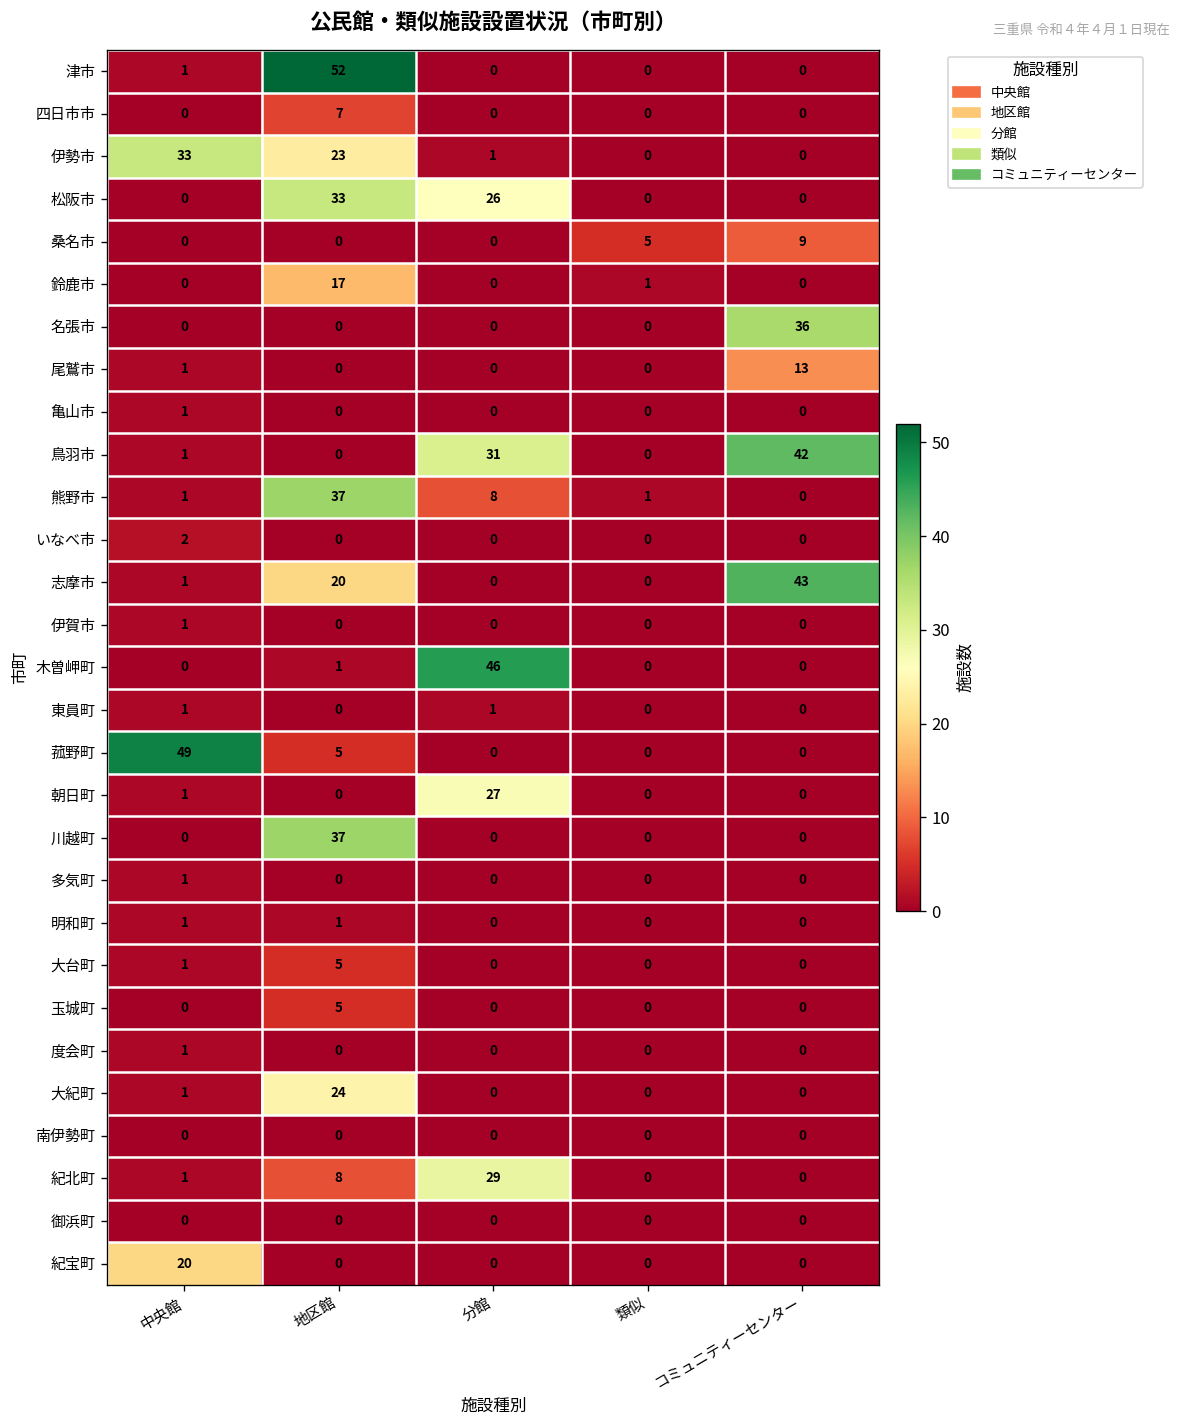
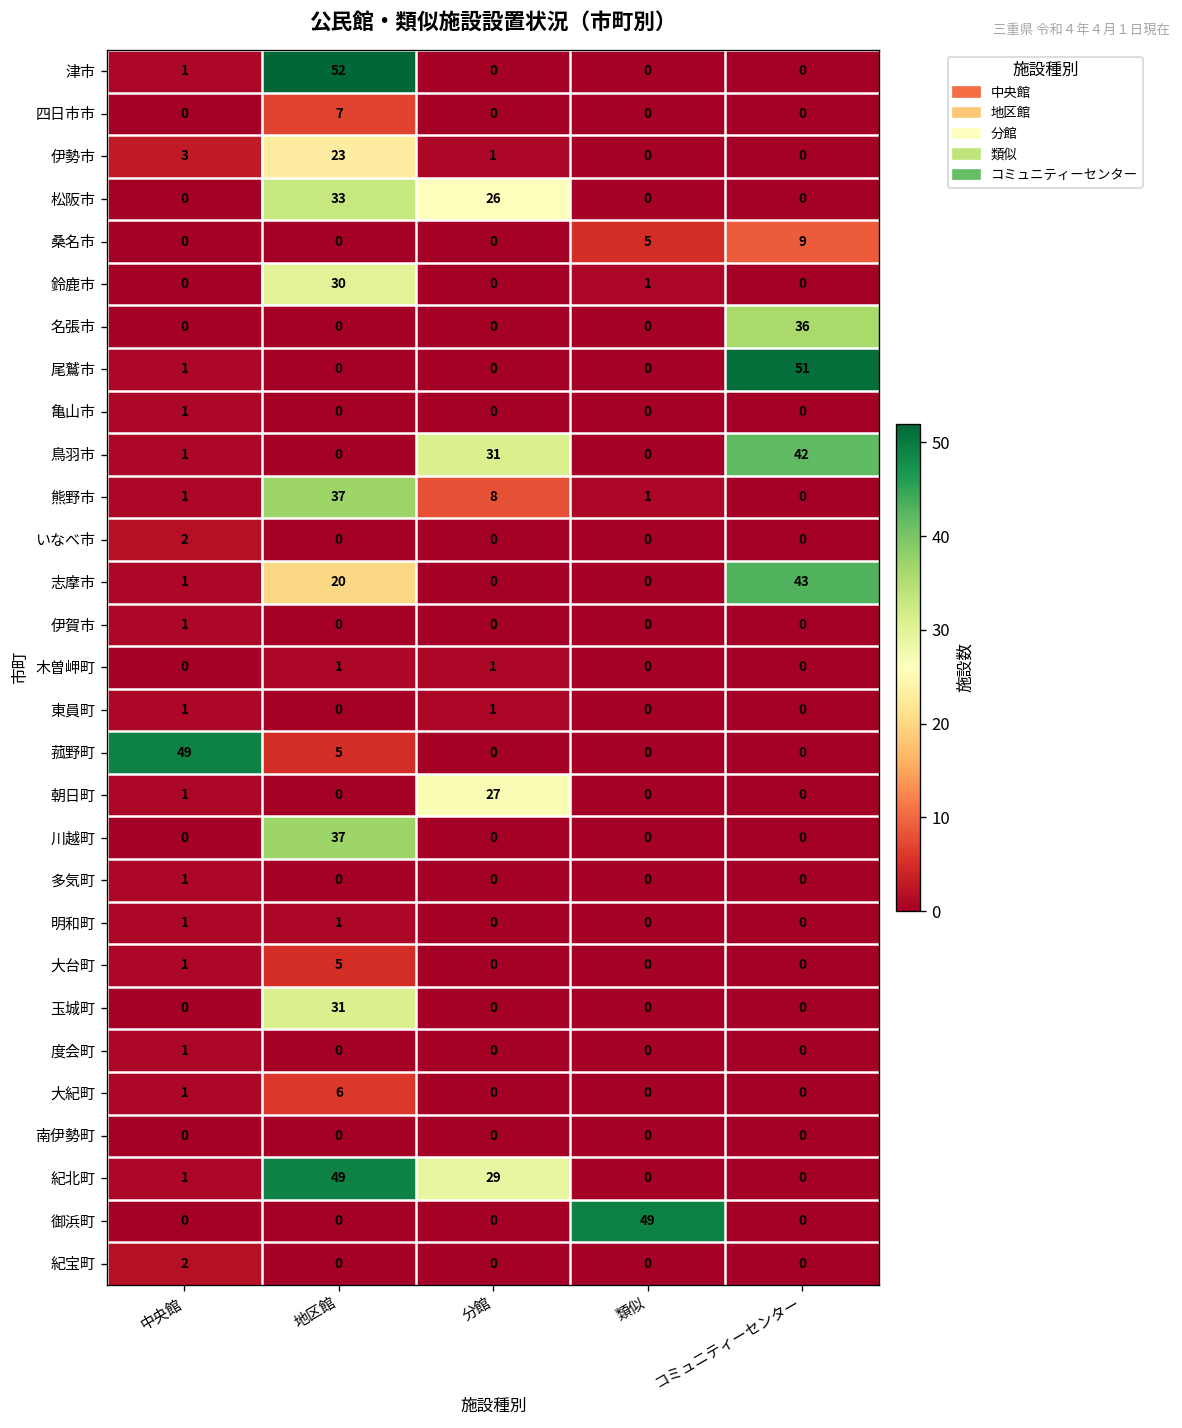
伊勢市, 中央館: 33 -> 3
鈴鹿市, 地区館: 17 -> 30
尾鷲市, コミュニティーセンター: 13 -> 51
木曽岬町, 分館: 46 -> 1
玉城町, 地区館: 5 -> 31
大紀町, 地区館: 24 -> 6
紀北町, 地区館: 8 -> 49
御浜町, 類似: 0 -> 49
紀宝町, 中央館: 20 -> 2
